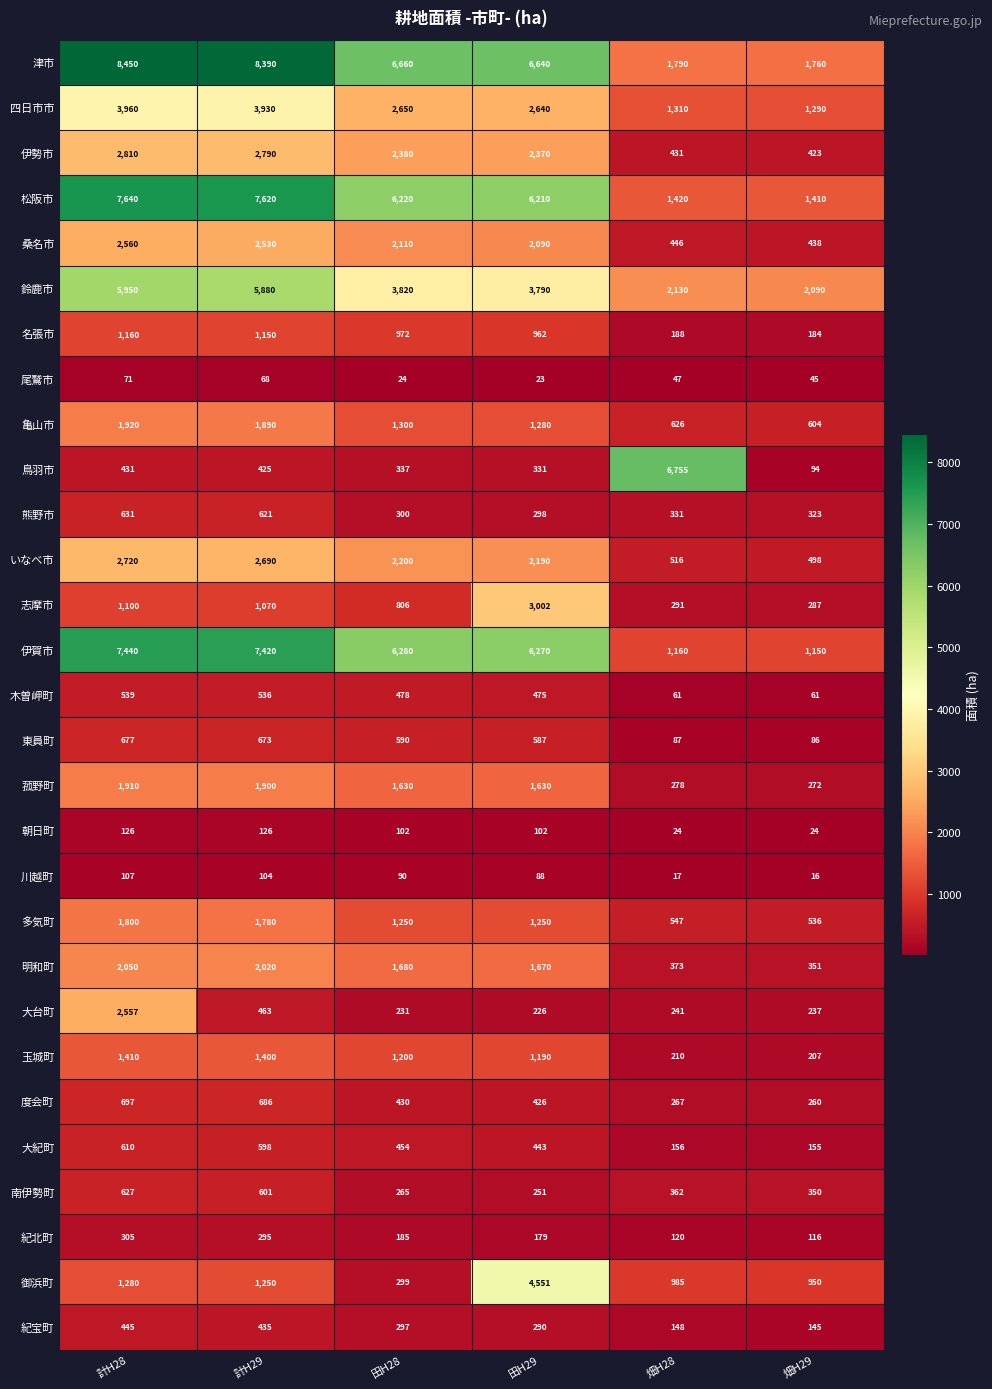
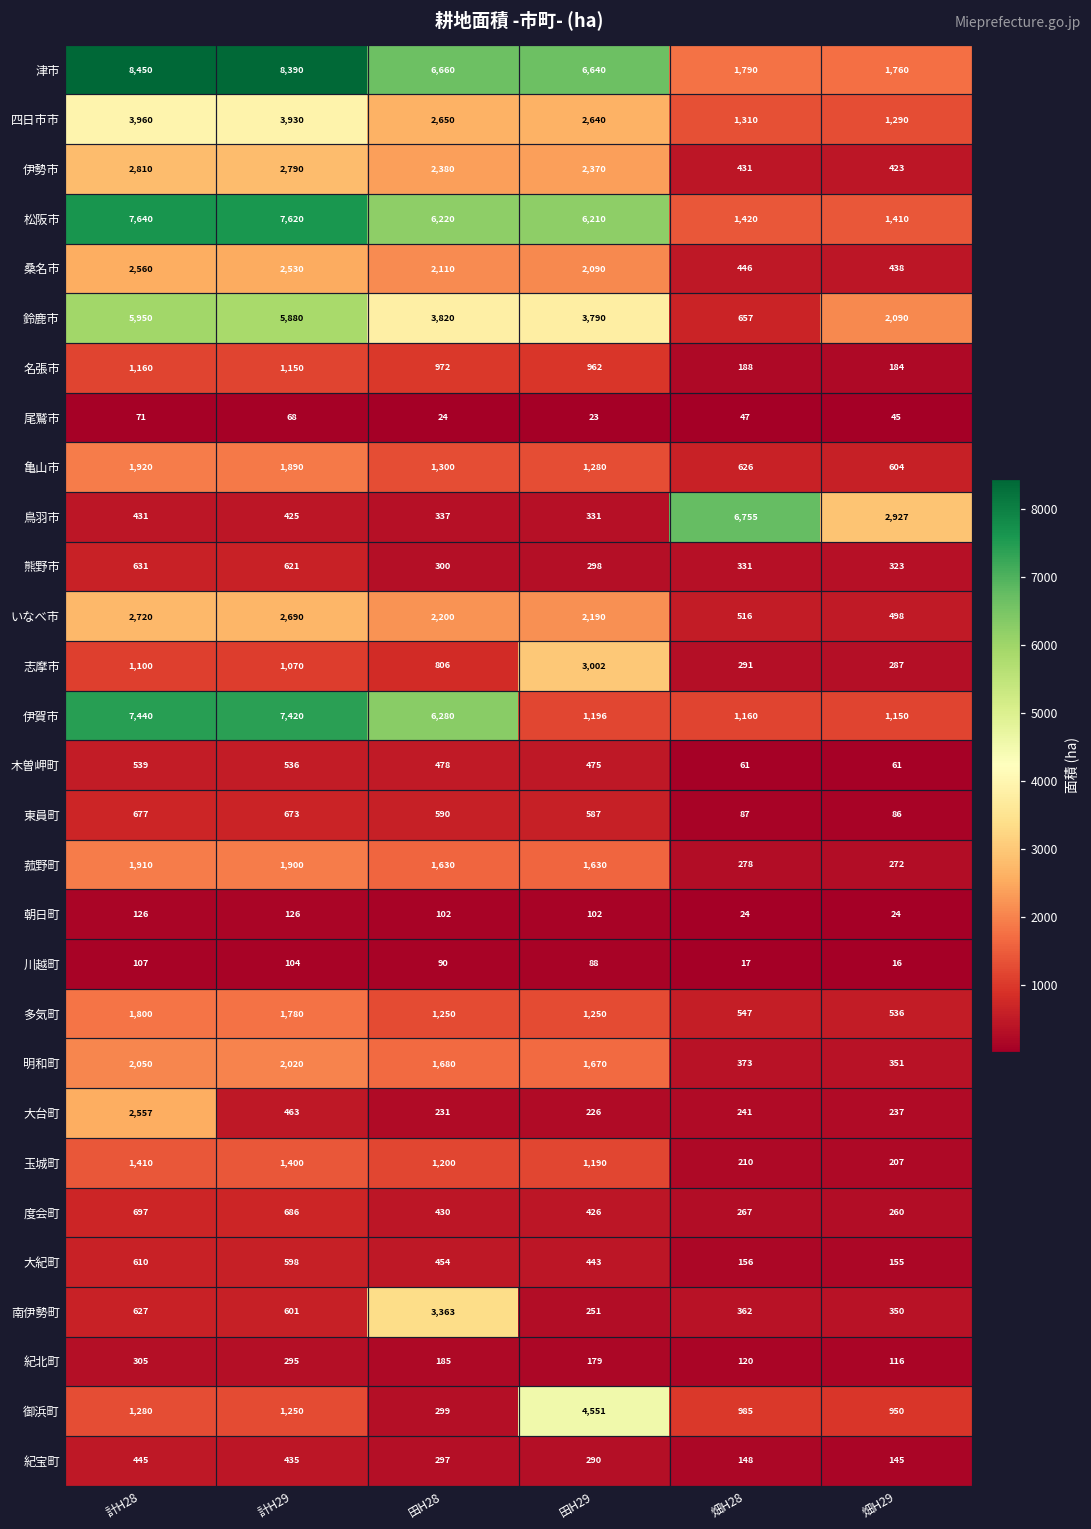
鈴鹿市, 畑H28: 2,130 -> 657
鳥羽市, 畑H29: 94 -> 2,927
伊賀市, 田H29: 6,270 -> 1,196
南伊勢町, 田H28: 265 -> 3,363
